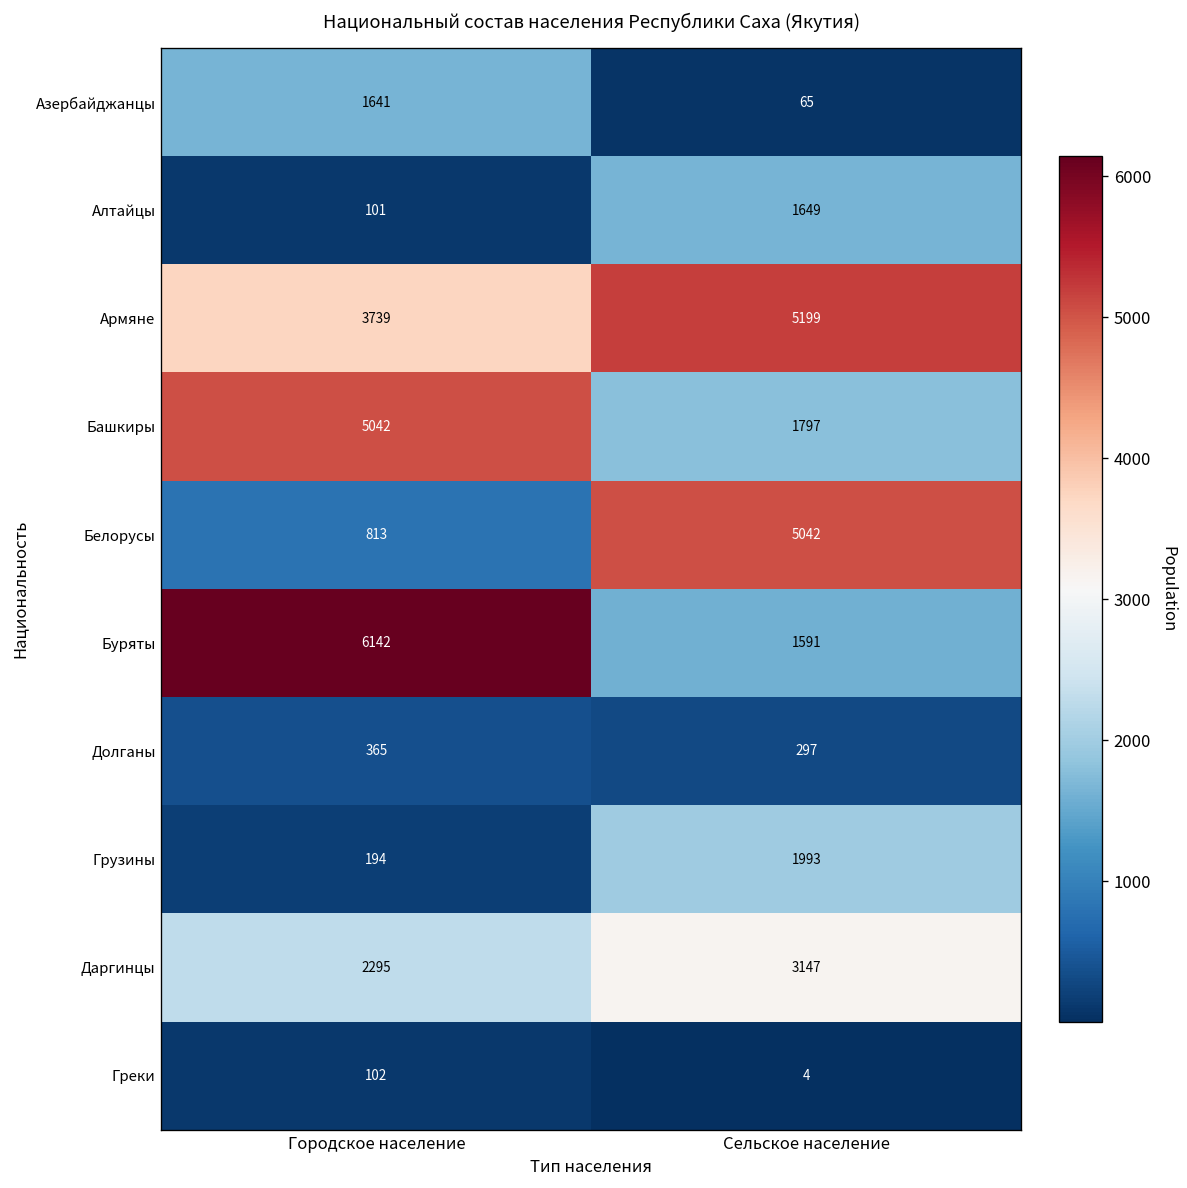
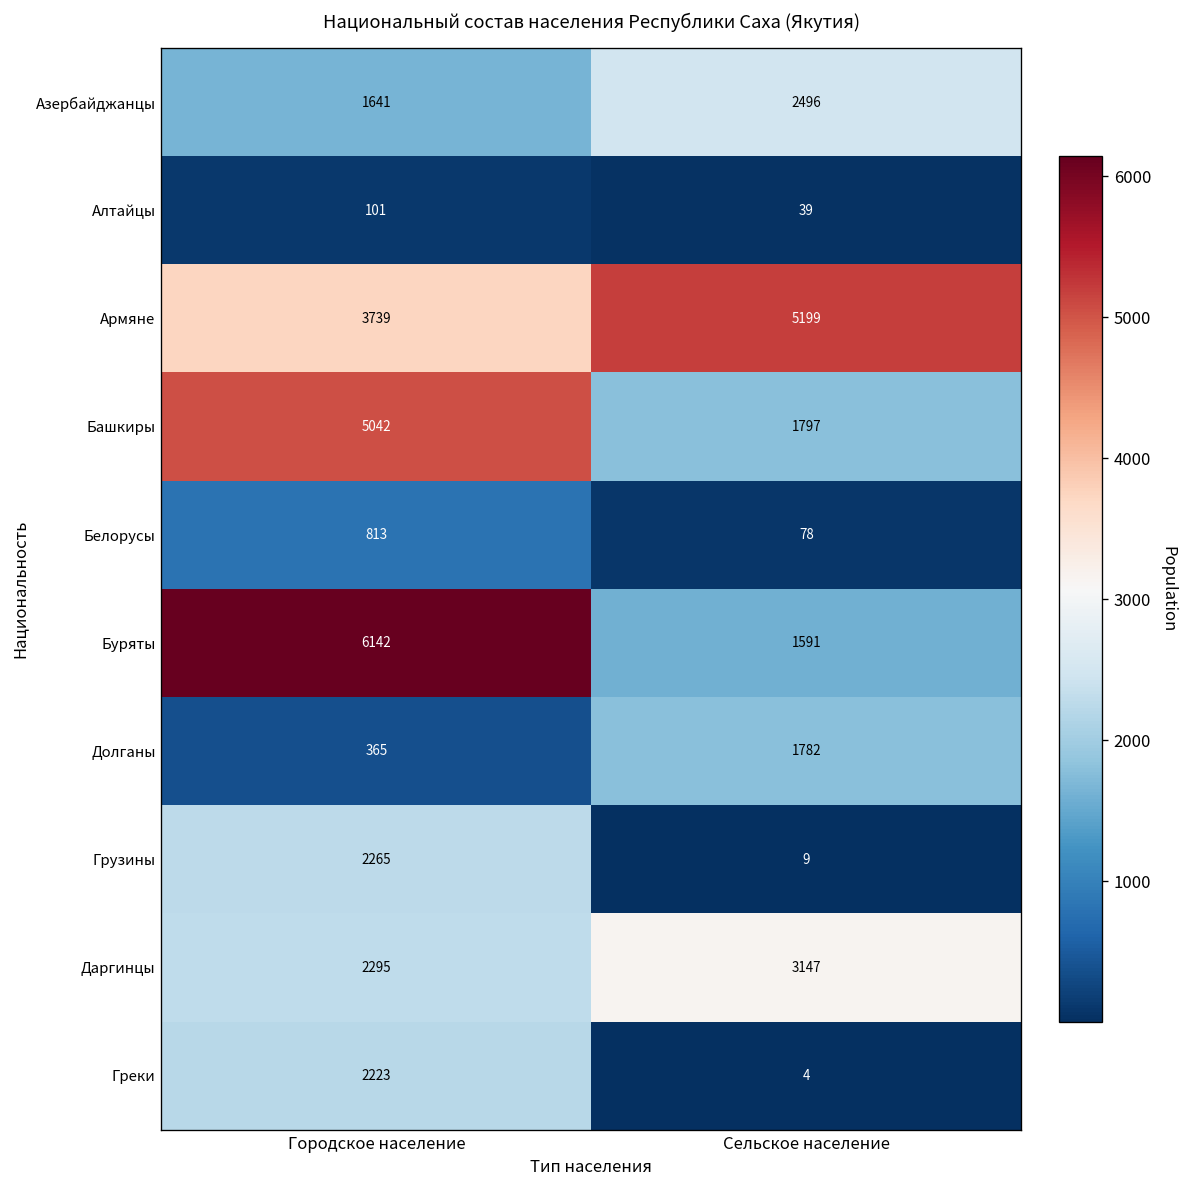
Азербайджанцы, Сельское население: 65 -> 2496
Алтайцы, Сельское население: 1649 -> 39
Белорусы, Сельское население: 5042 -> 78
Долганы, Сельское население: 297 -> 1782
Грузины, Городское население: 194 -> 2265
Грузины, Сельское население: 1993 -> 9
Греки, Городское население: 102 -> 2223
